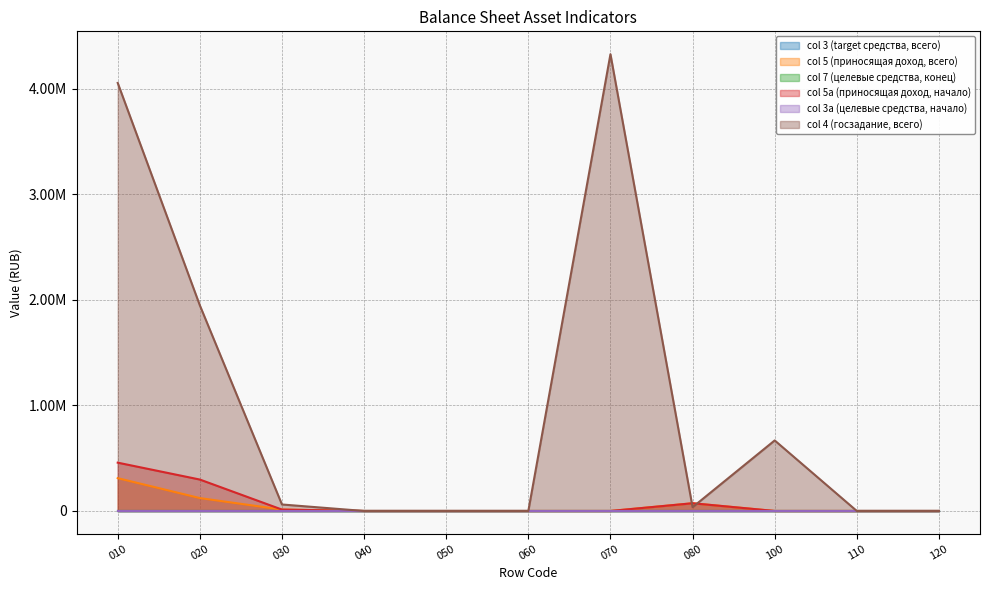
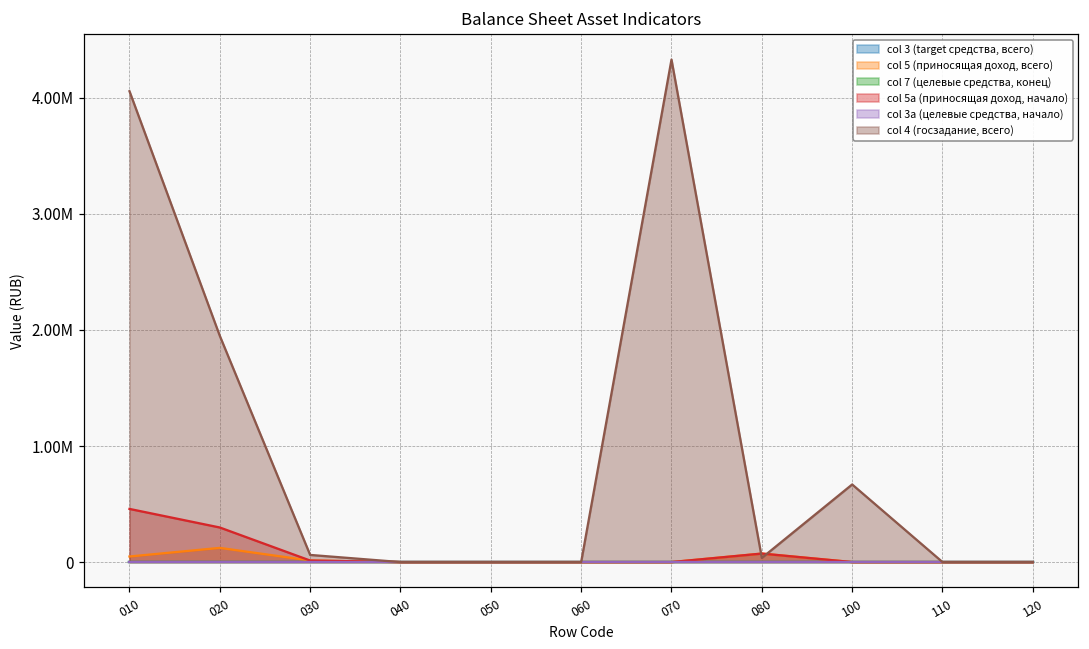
col 5 (приносящая доход, всего), 010: 310000 -> 50000
